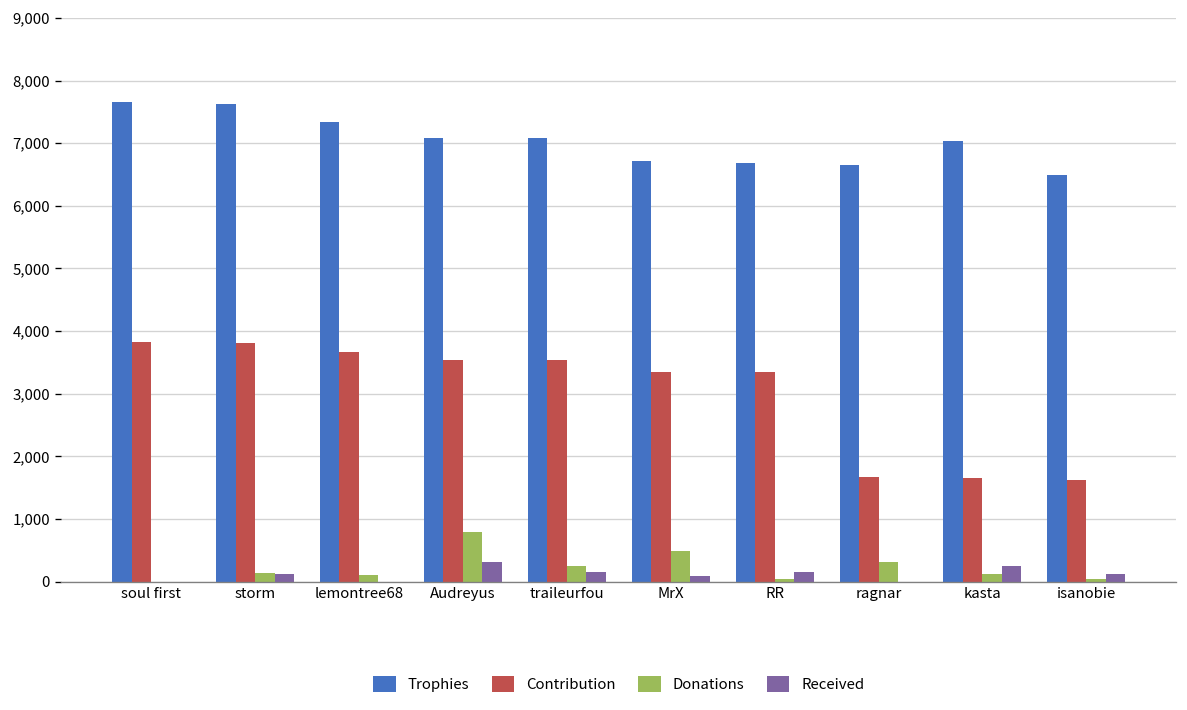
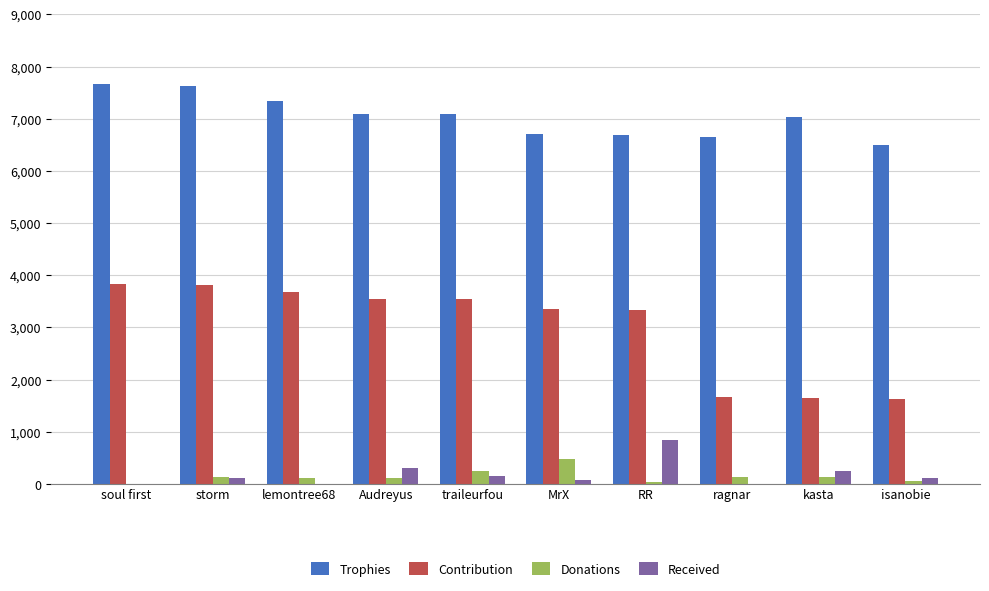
Donations, Audreyus: 800 -> 100
Received, RR: 200 -> 800
Donations, ragnar: 300 -> 100
